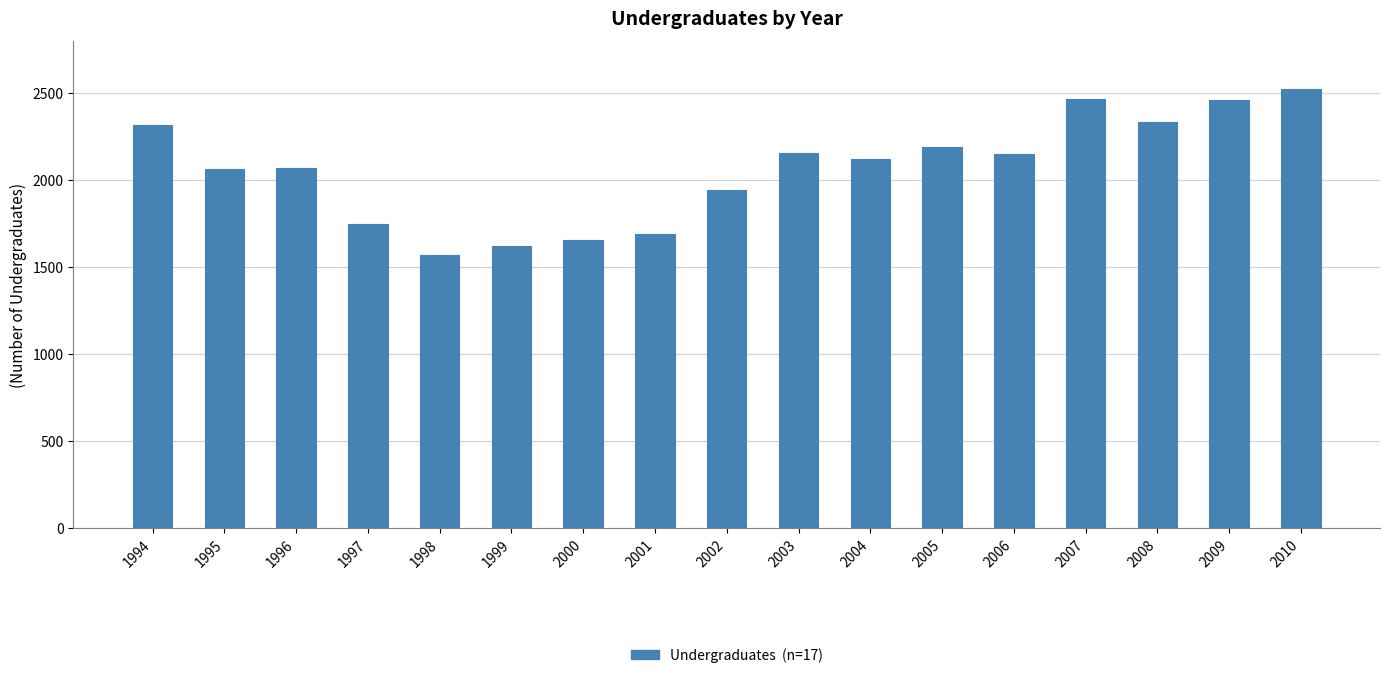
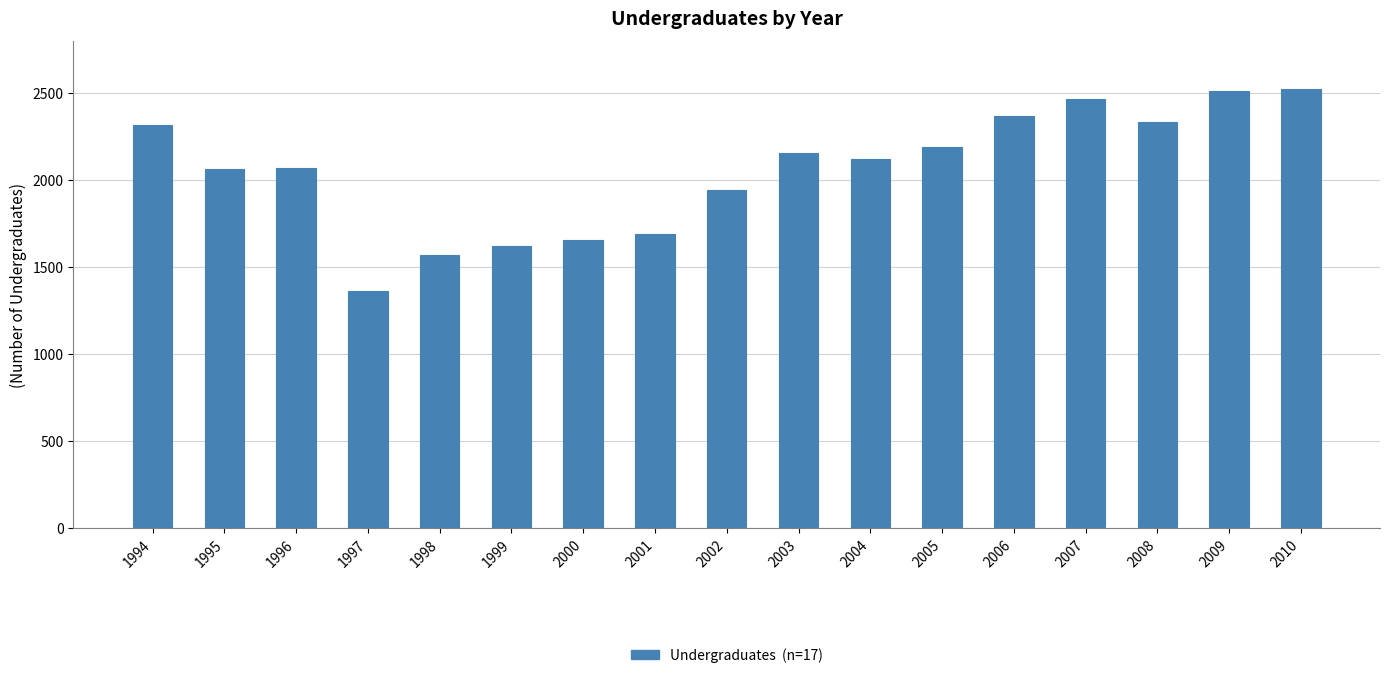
1997: 1750 -> 1360
2006: 2150 -> 2370
2009: 2460 -> 2510
